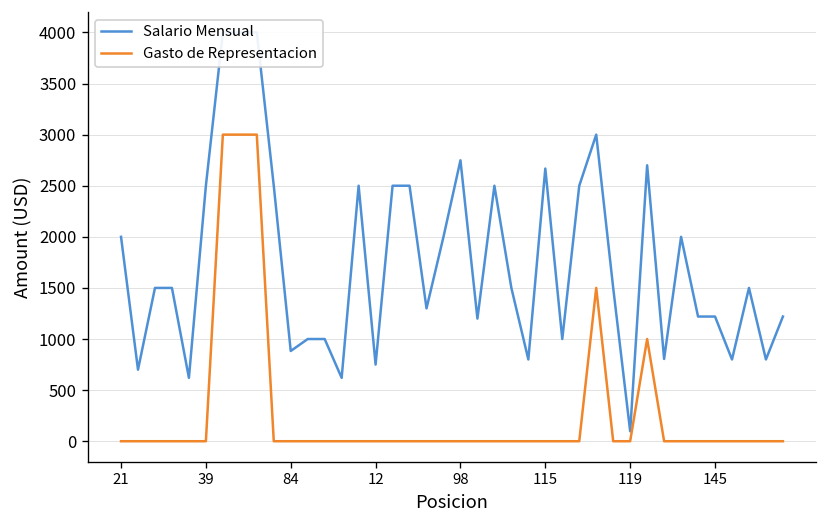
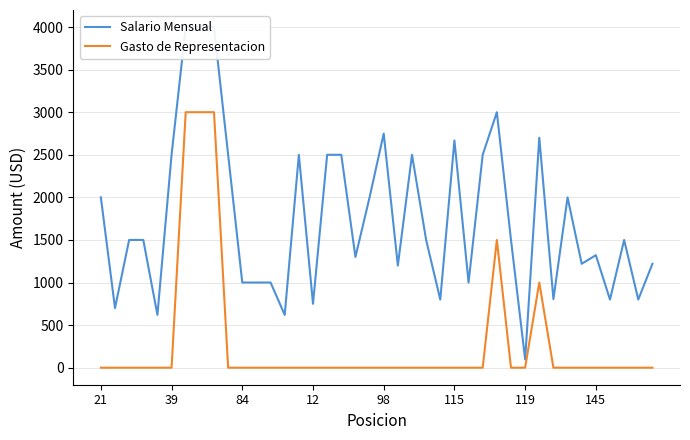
Salario Mensual, 84: 900 -> 1000
Salario Mensual, 145: 1200 -> 1300
